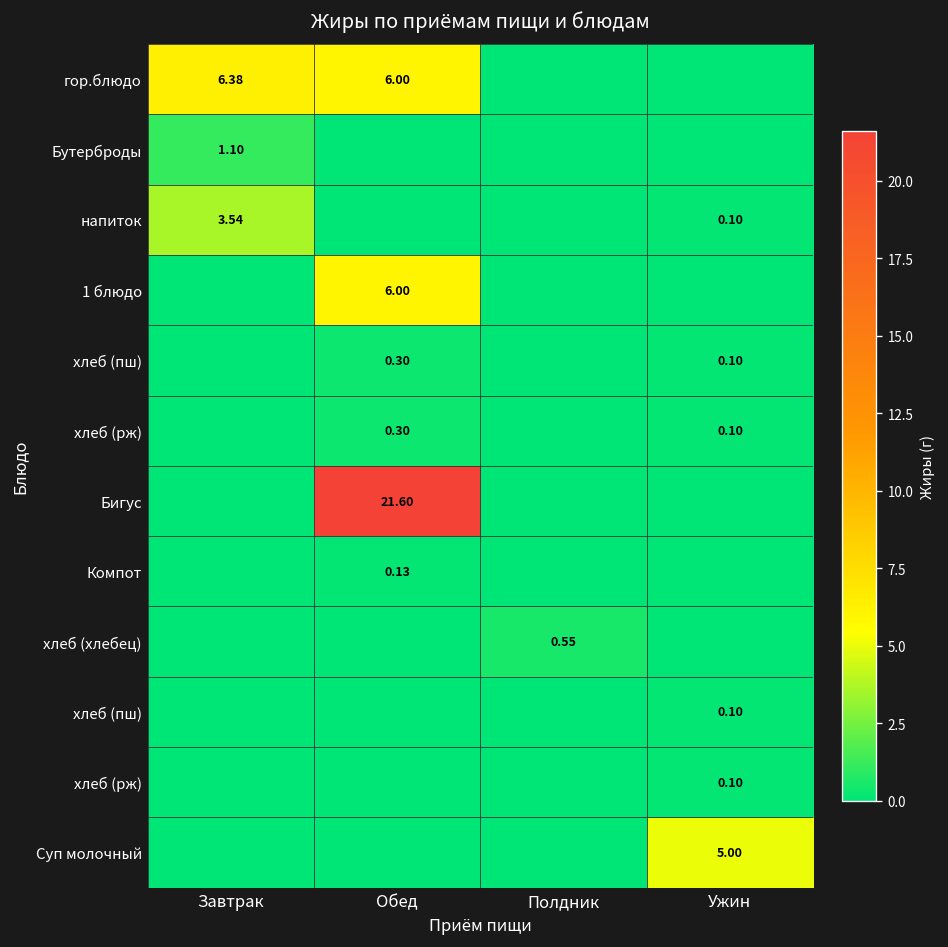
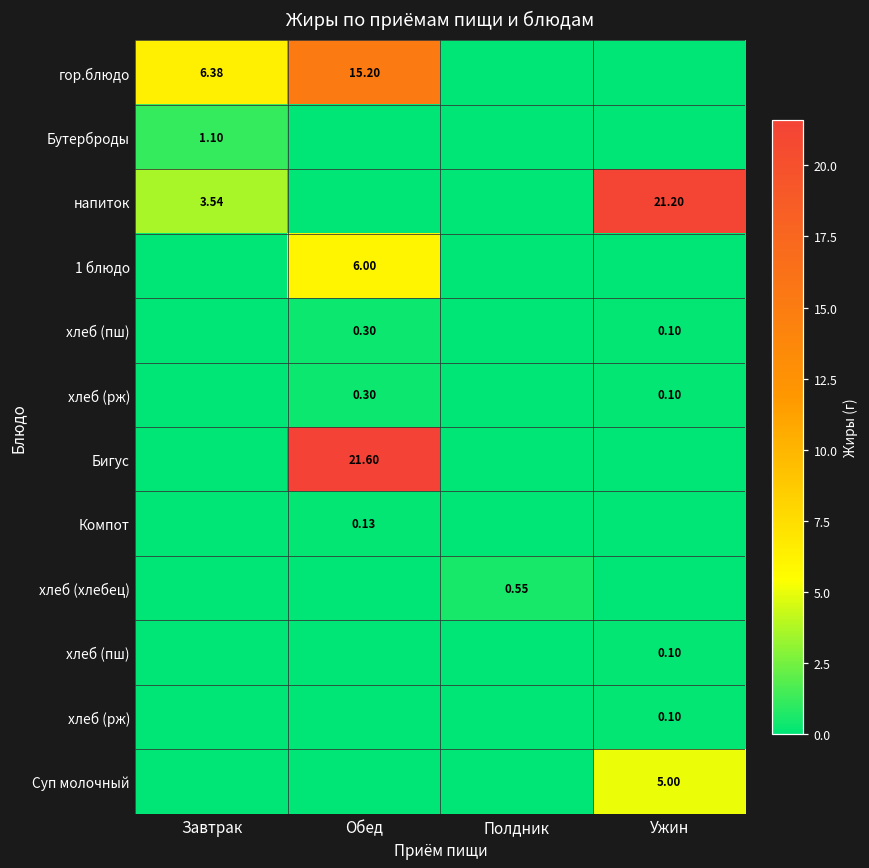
гор.блюдо, Обед: 6.00 -> 15.20
напиток, Ужин: 0.10 -> 21.20
